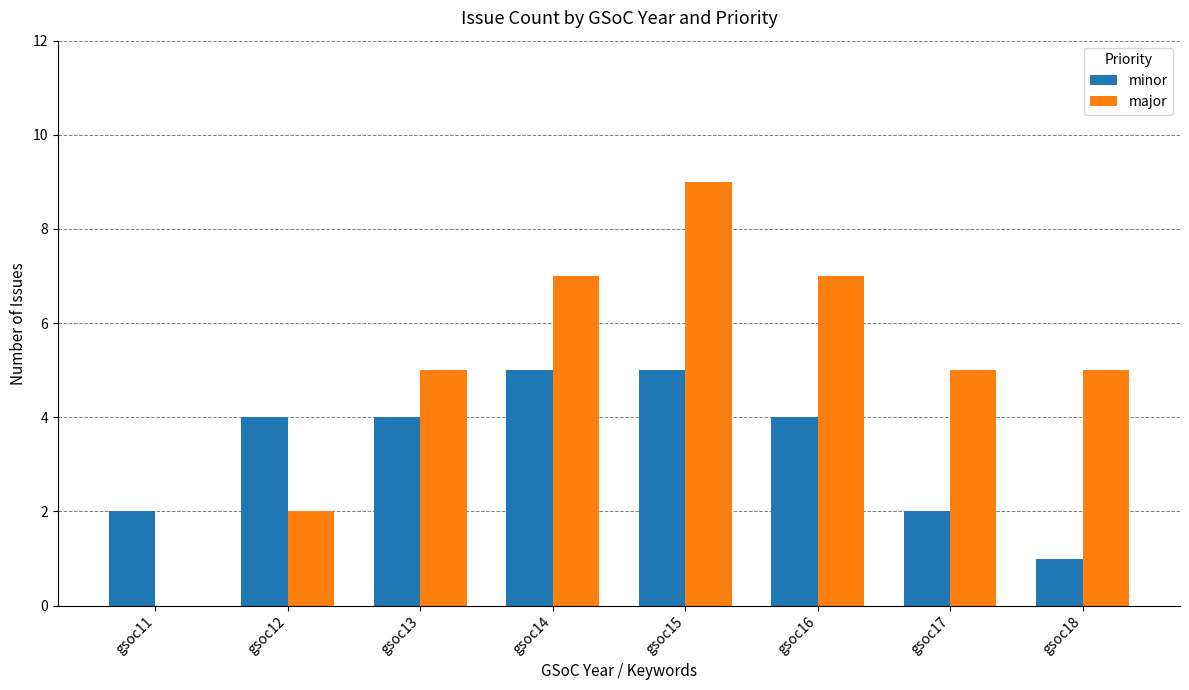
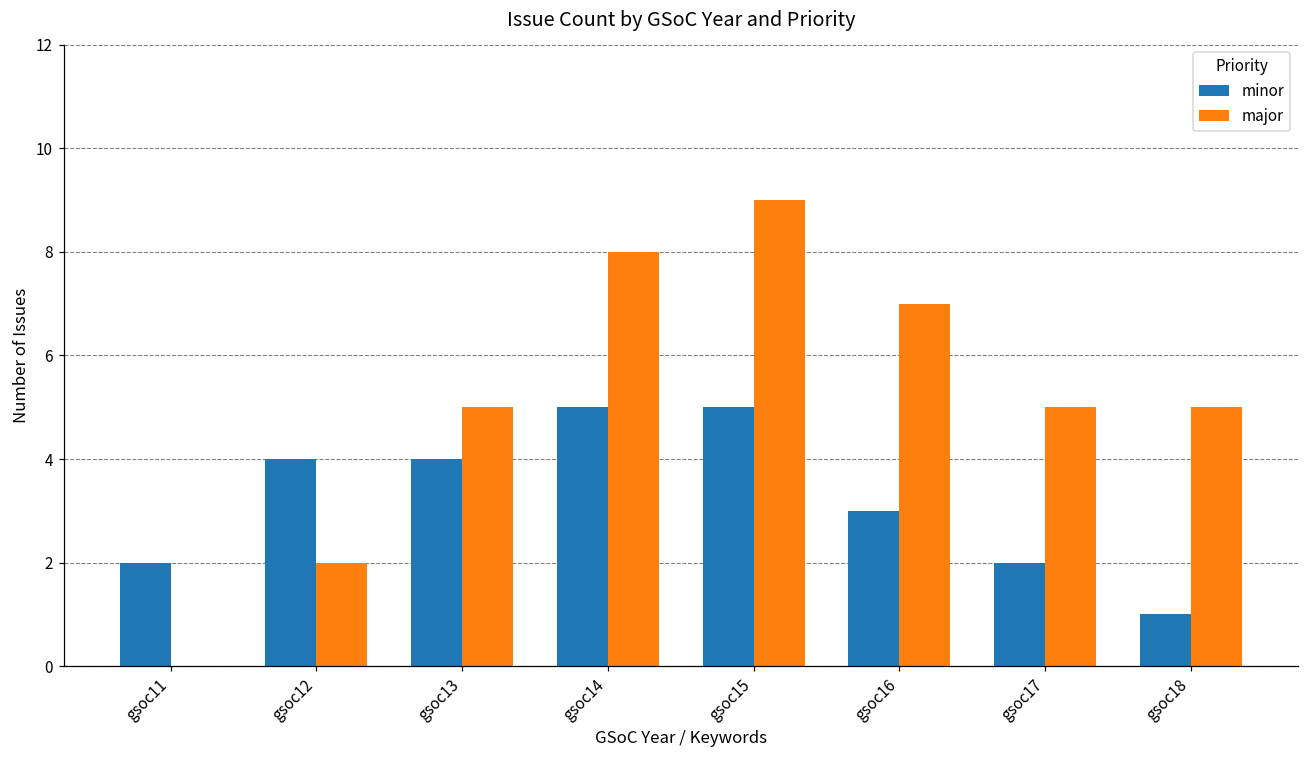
major, gsoc14: 7 -> 8
minor, gsoc16: 4 -> 3
